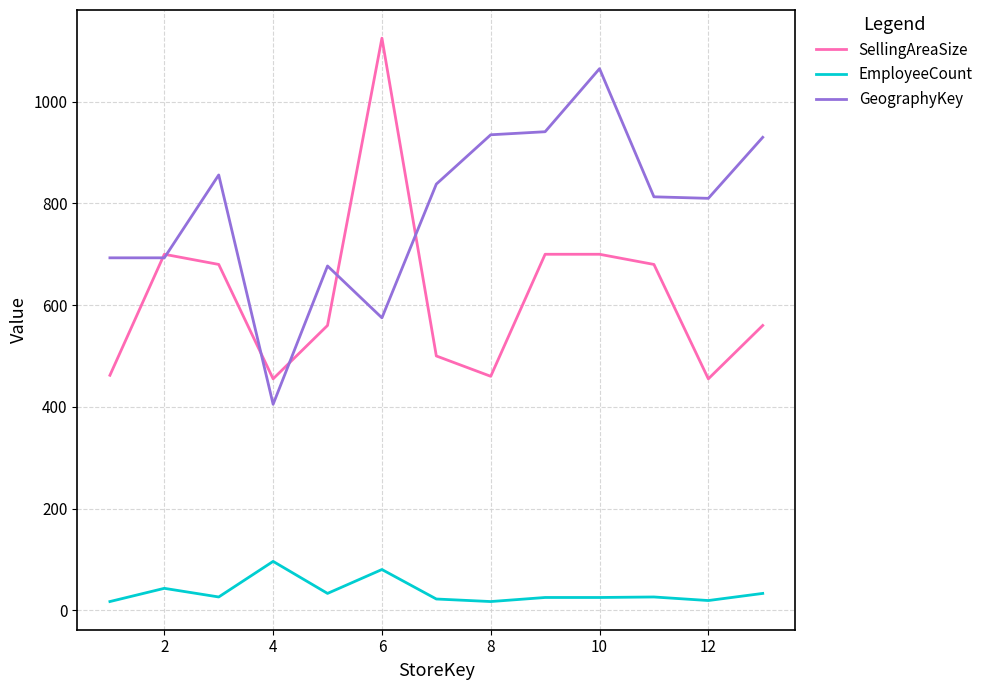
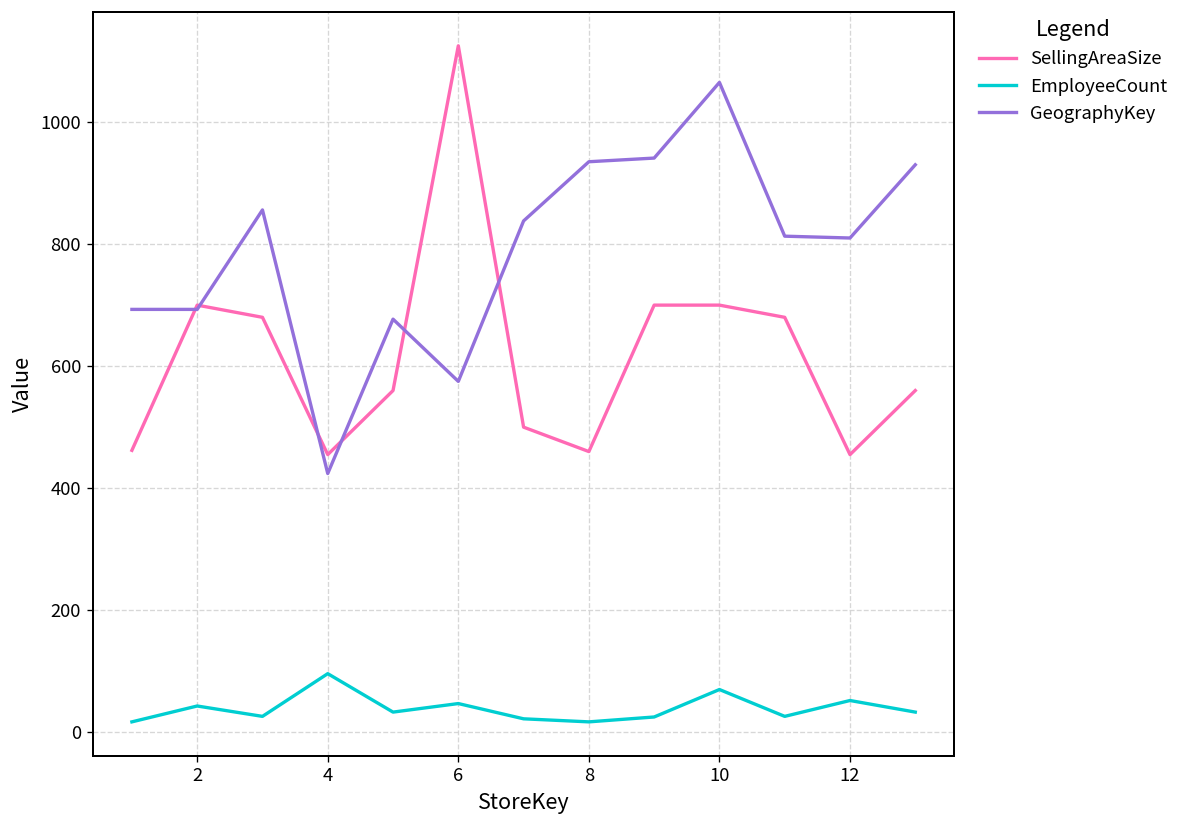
GeographyKey, 4: 410 -> 420
EmployeeCount, 6: 80 -> 50
EmployeeCount, 10: 30 -> 70
EmployeeCount, 12: 20 -> 50
